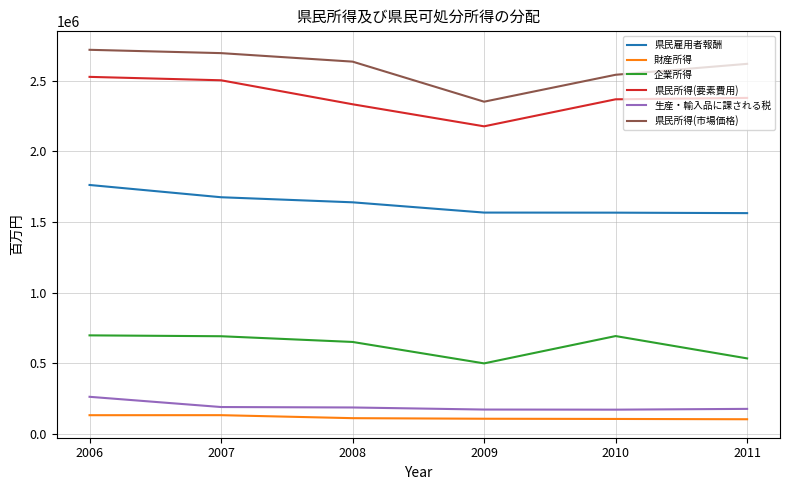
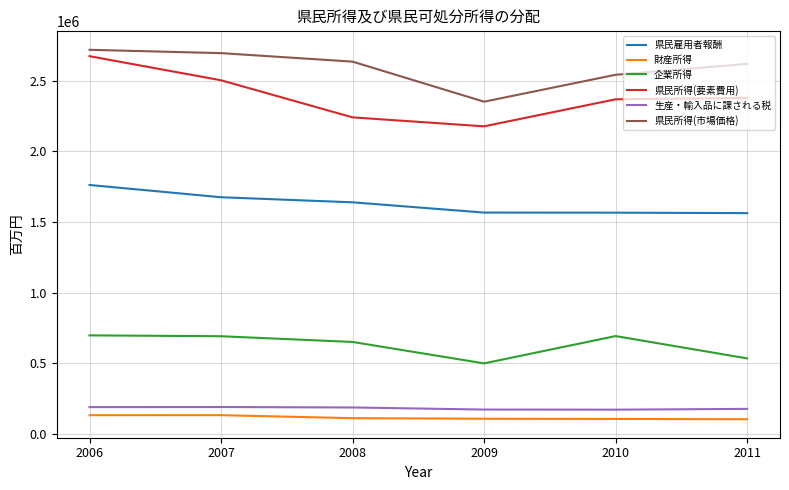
県民所得(要素費用), 2006: 2530000 -> 2670000
生産・輸入品に課される税, 2006: 260000 -> 190000
県民所得(要素費用), 2008: 2330000 -> 2240000
